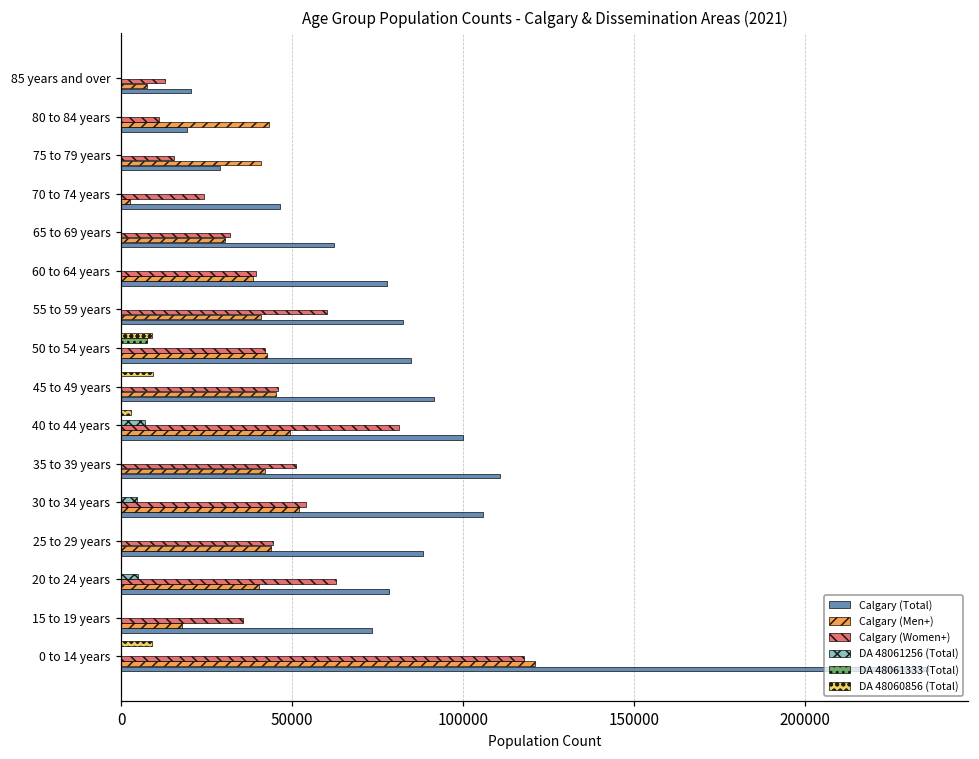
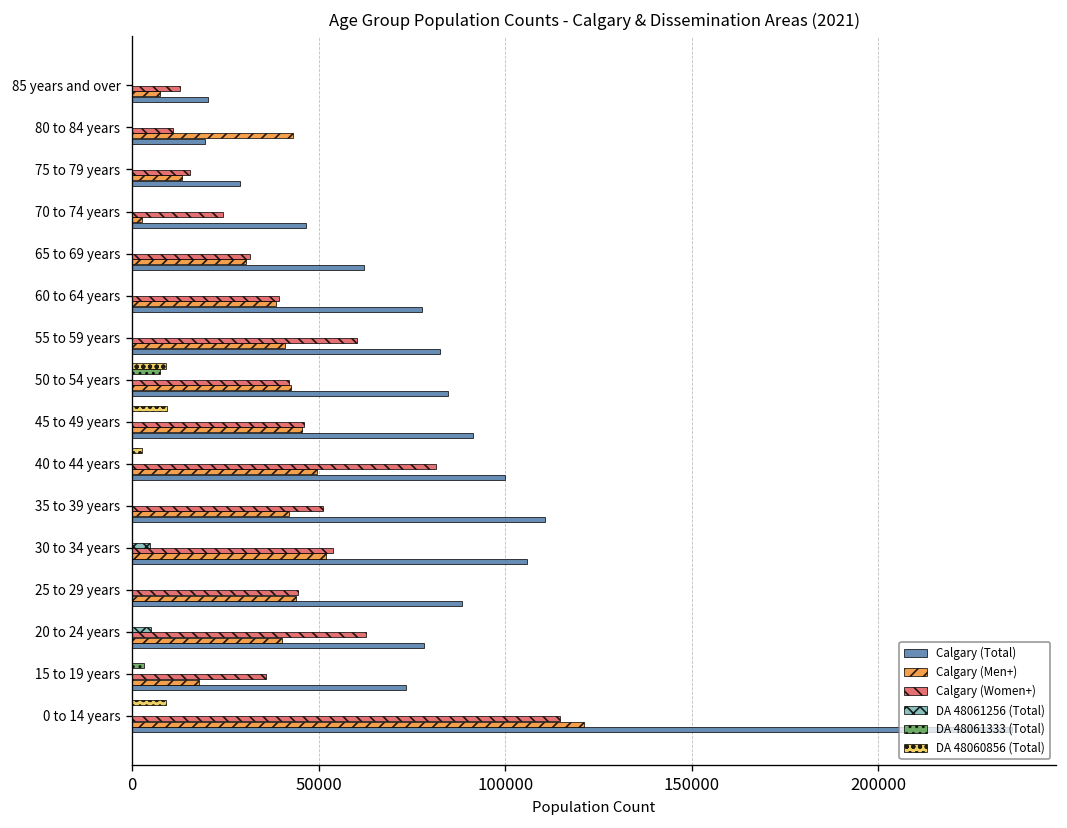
Calgary (Men+), 75 to 79 years: 41000 -> 13000
DA 48061256 (Total), 40 to 44 years: 7000 -> 0
DA 48061333 (Total), 15 to 19 years: 0 -> 3000
Calgary (Women+), 0 to 14 years: 118000 -> 115000
